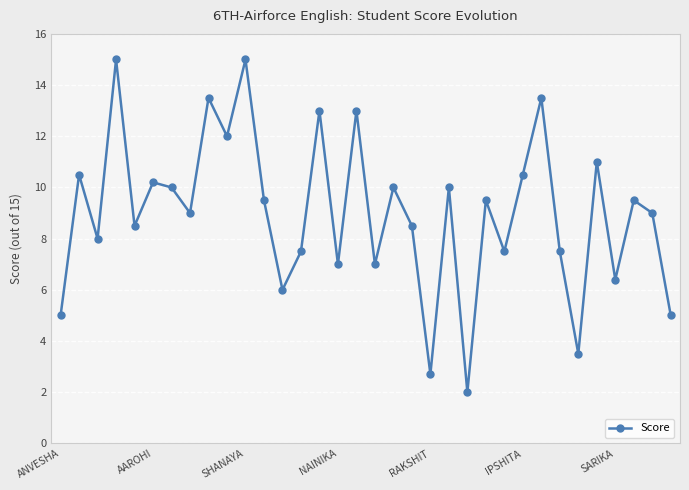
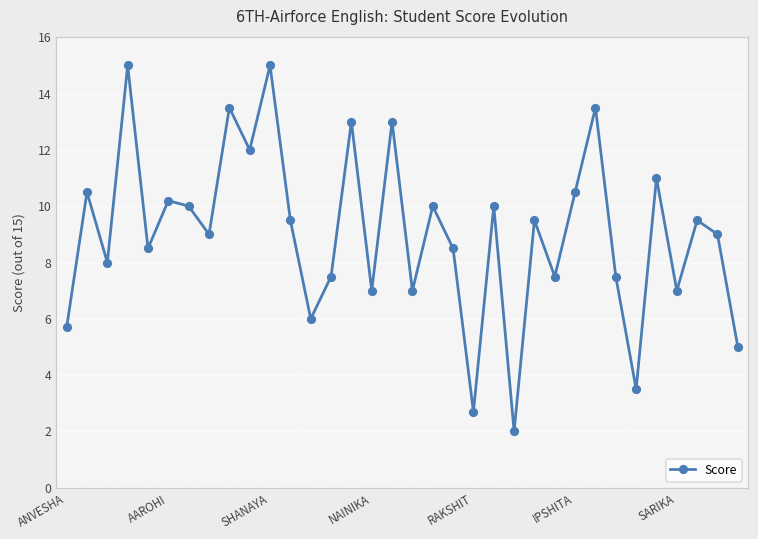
ANVESHA: 5.0 -> 5.7
SARIKA: 6.4 -> 7.0
